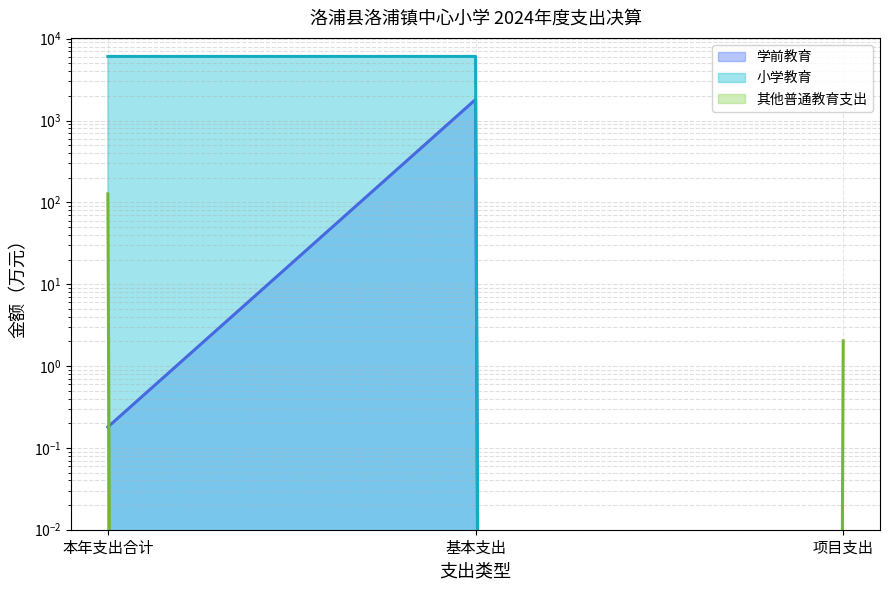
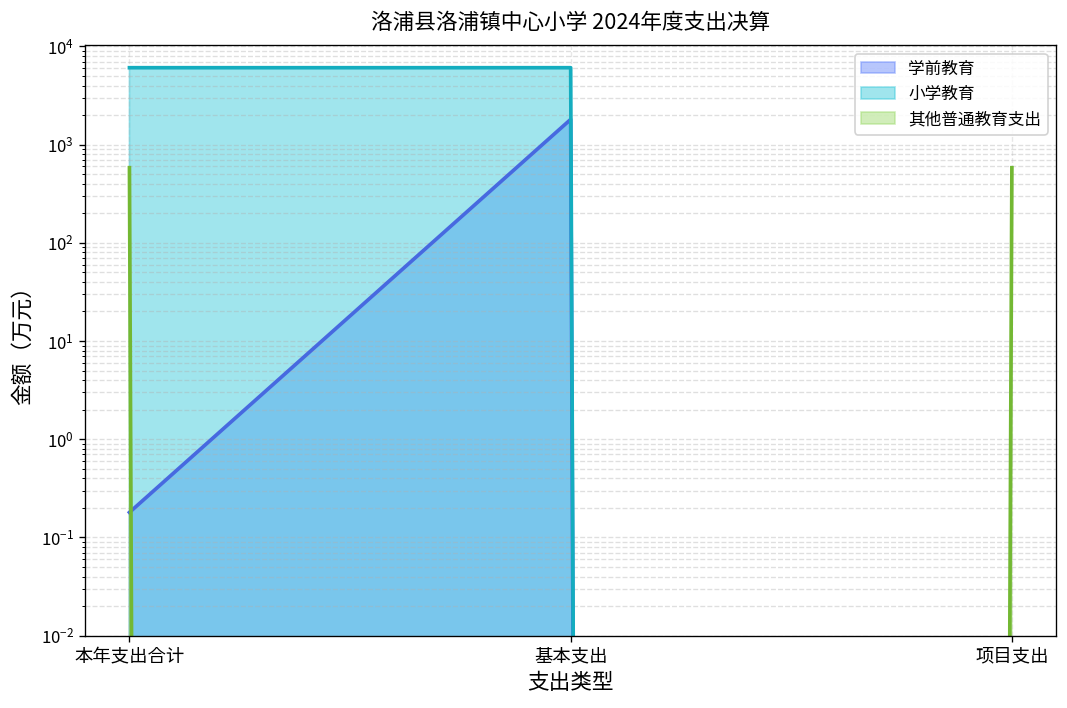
其他普通教育支出, 本年支出合计: 130 -> 600
其他普通教育支出, 项目支出: 2.0 -> 600
